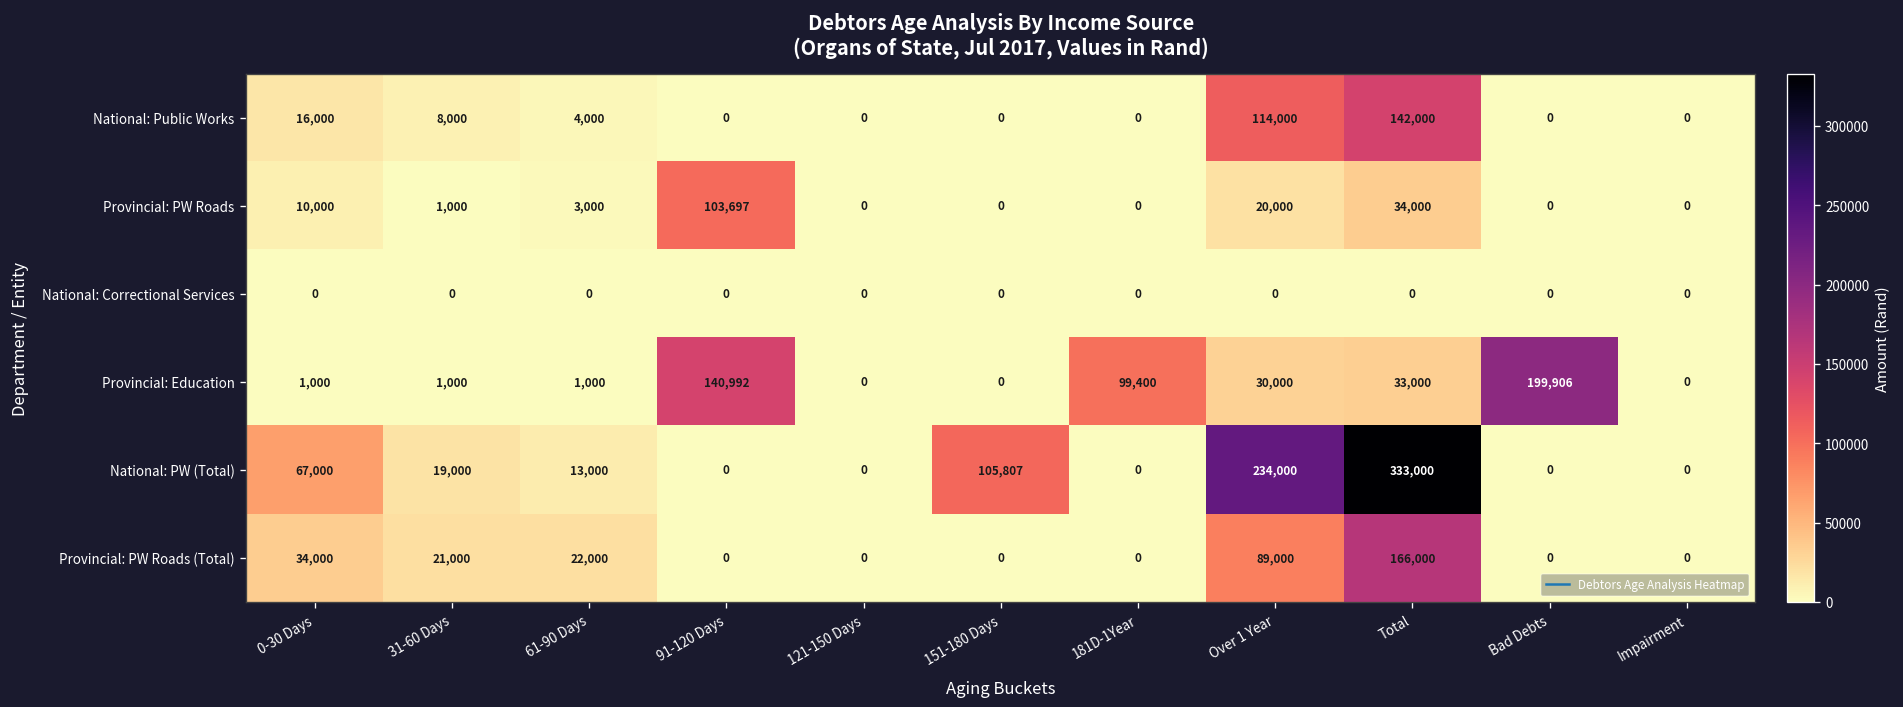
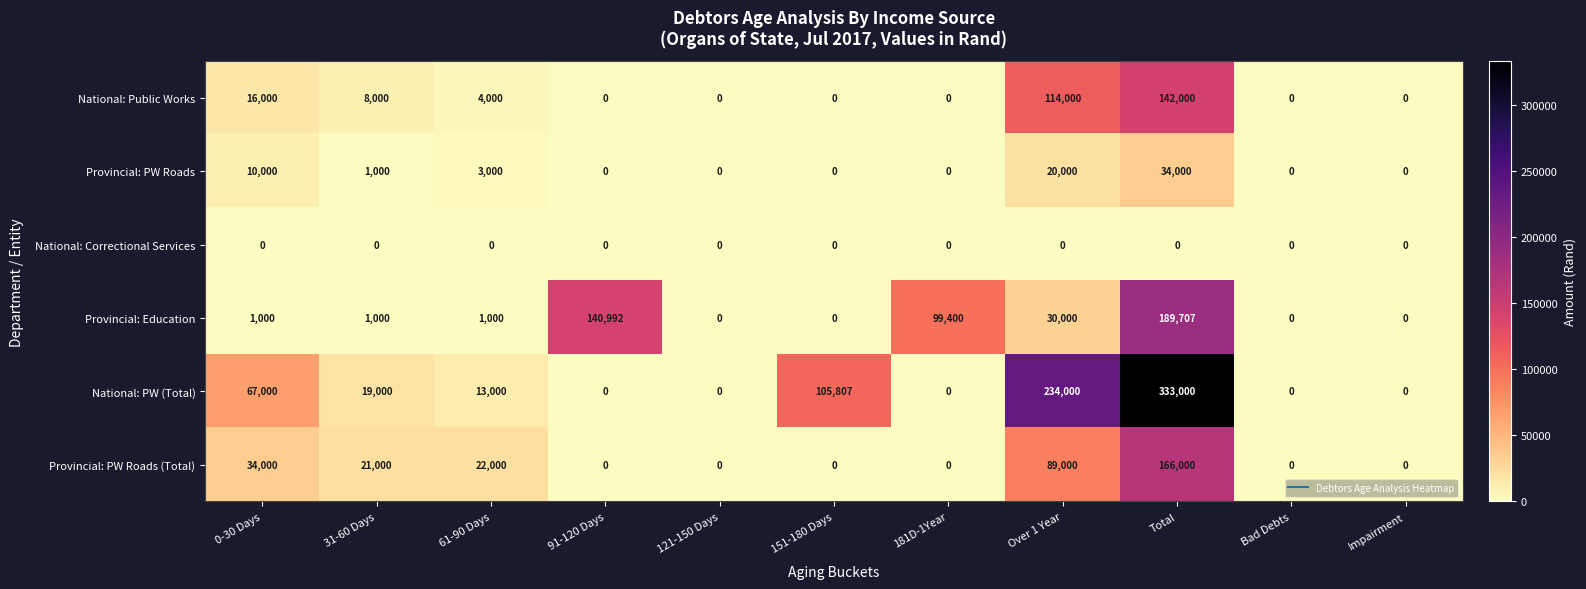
Provincial: PW Roads, 91-120 Days: 103,697 -> 0
Provincial: Education, Total: 33,000 -> 189,707
Provincial: Education, Bad Debts: 199,906 -> 0
